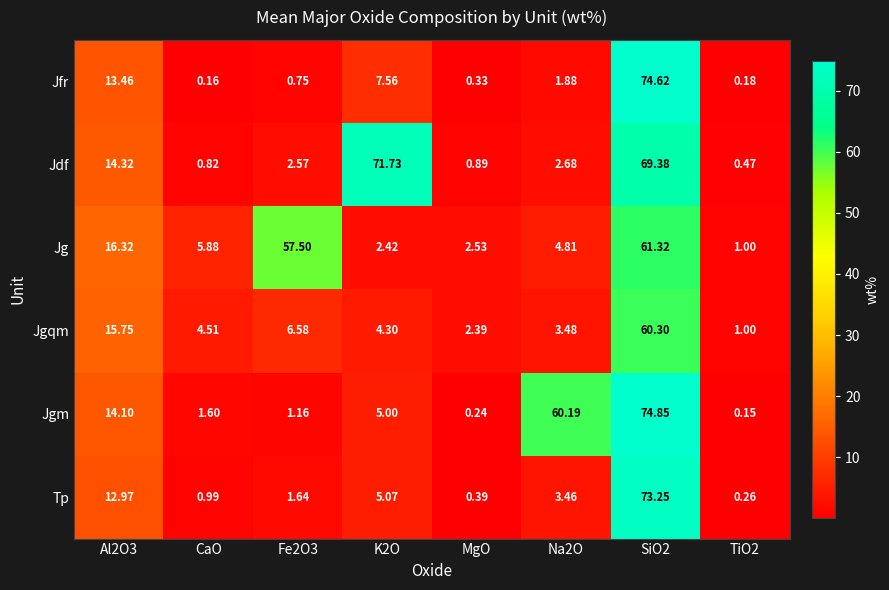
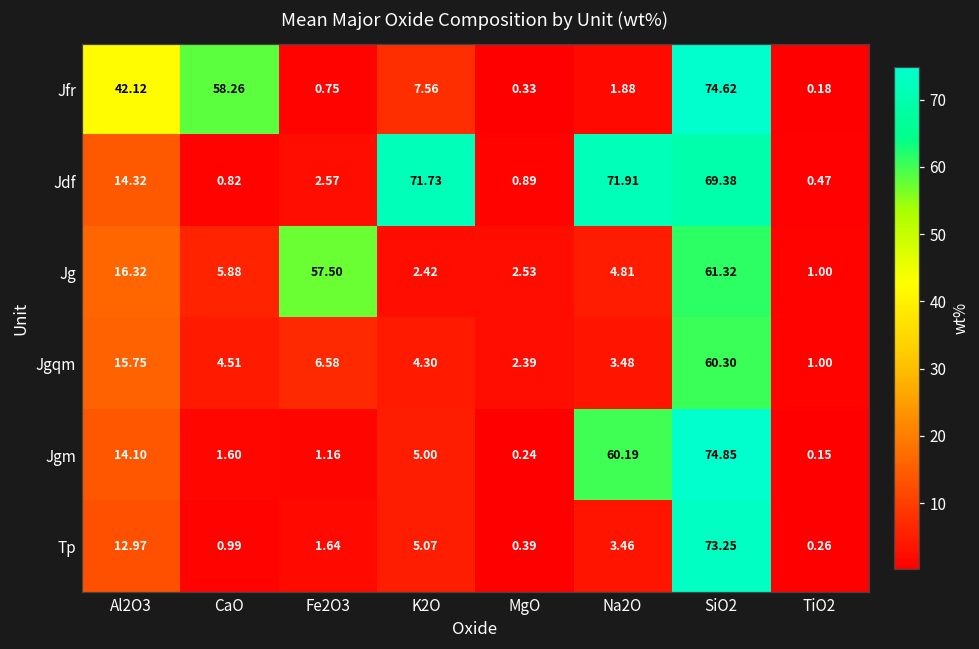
Jfr, Al2O3: 13.46 -> 42.12
Jfr, CaO: 0.16 -> 58.26
Jdf, Na2O: 2.68 -> 71.91
